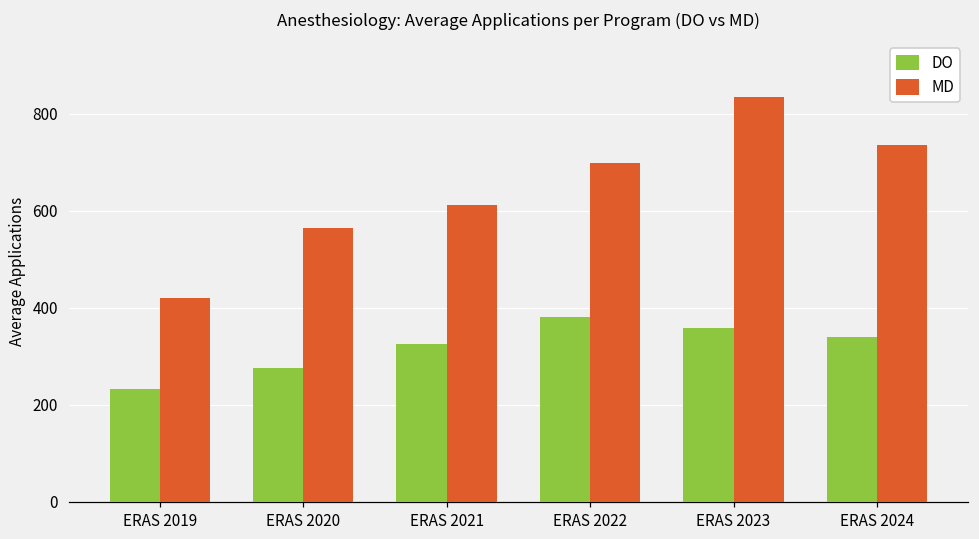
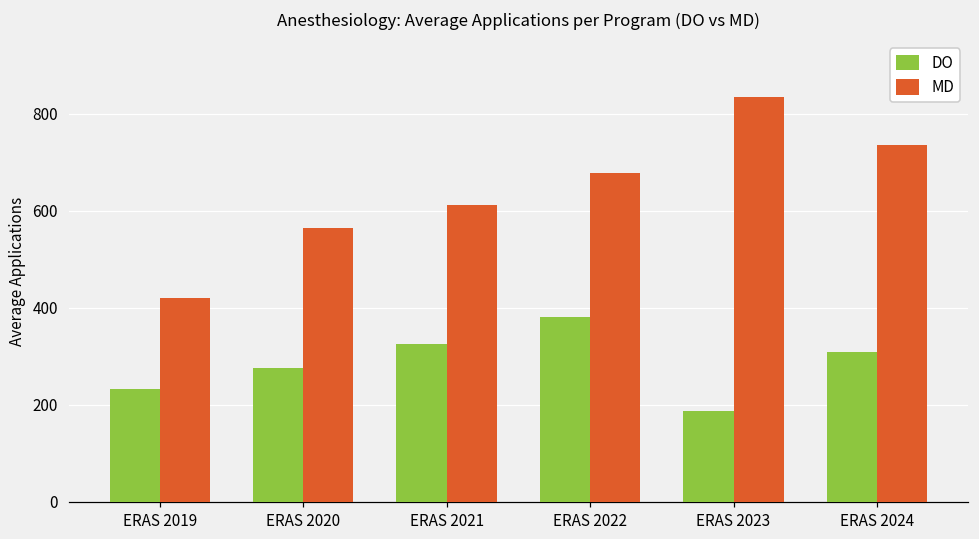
MD, ERAS 2022: 700 -> 680
DO, ERAS 2023: 360 -> 190
DO, ERAS 2024: 340 -> 310
